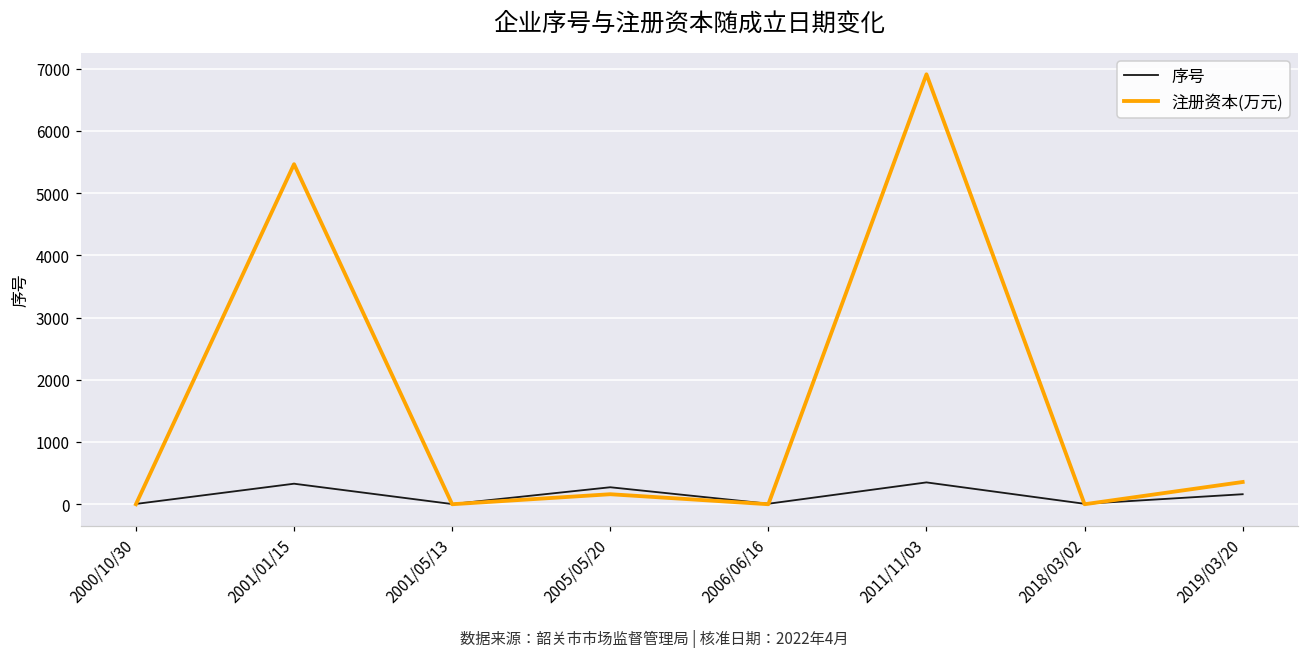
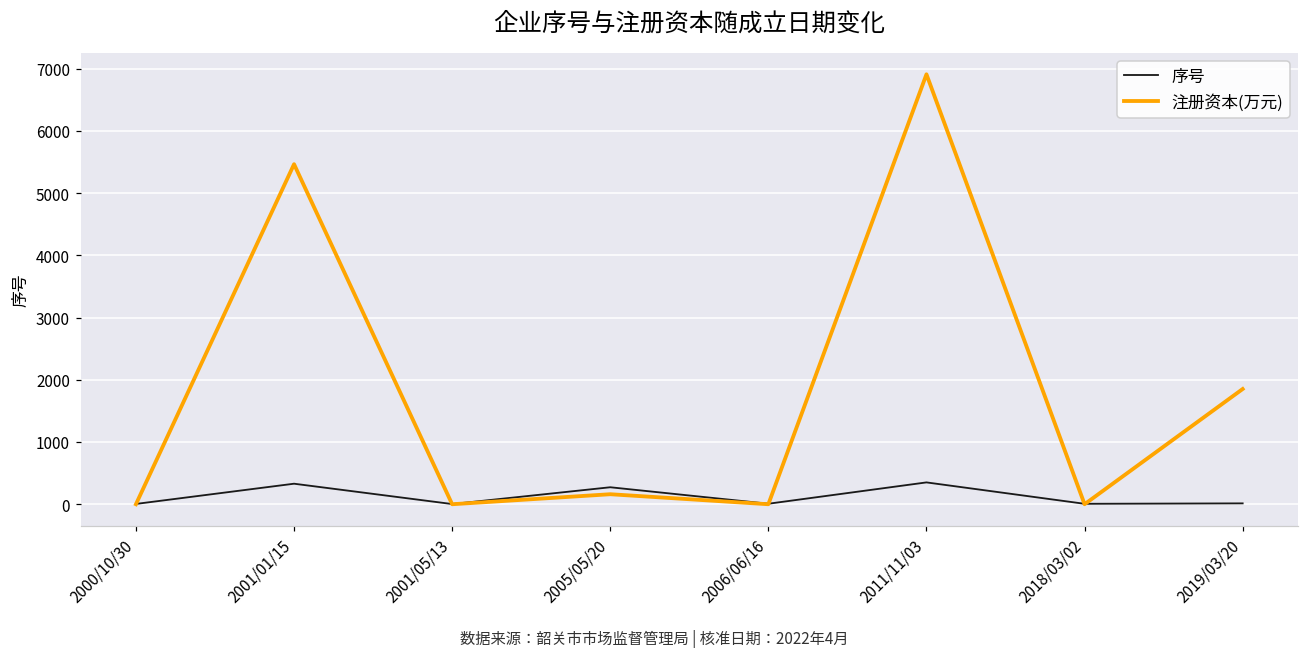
序号, 2019/03/20: 200 -> 0
注册资本(万元), 2019/03/20: 400 -> 1900
